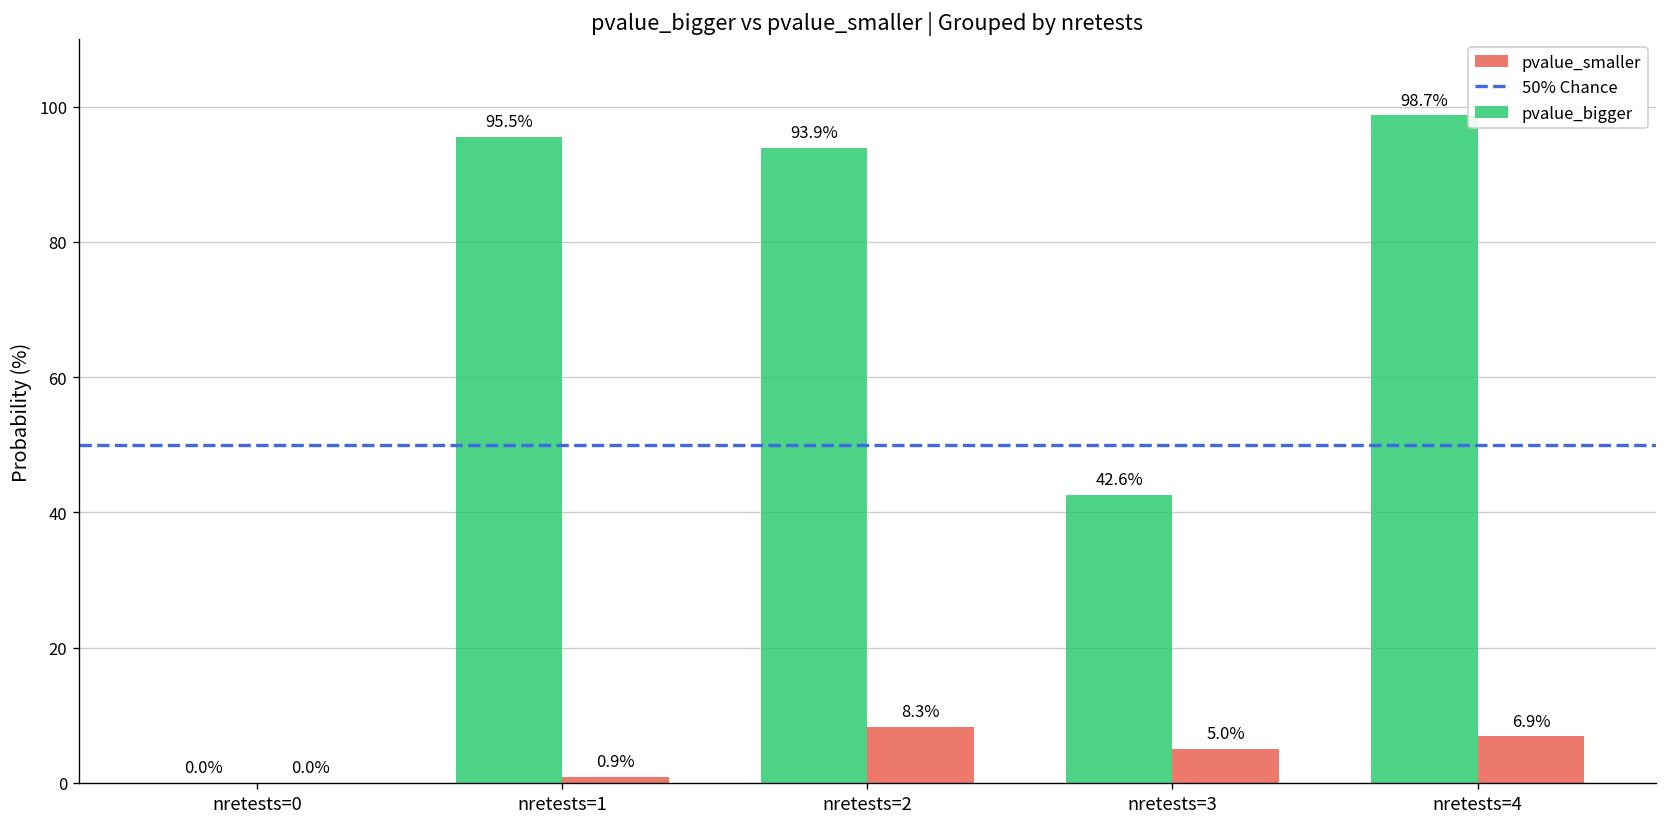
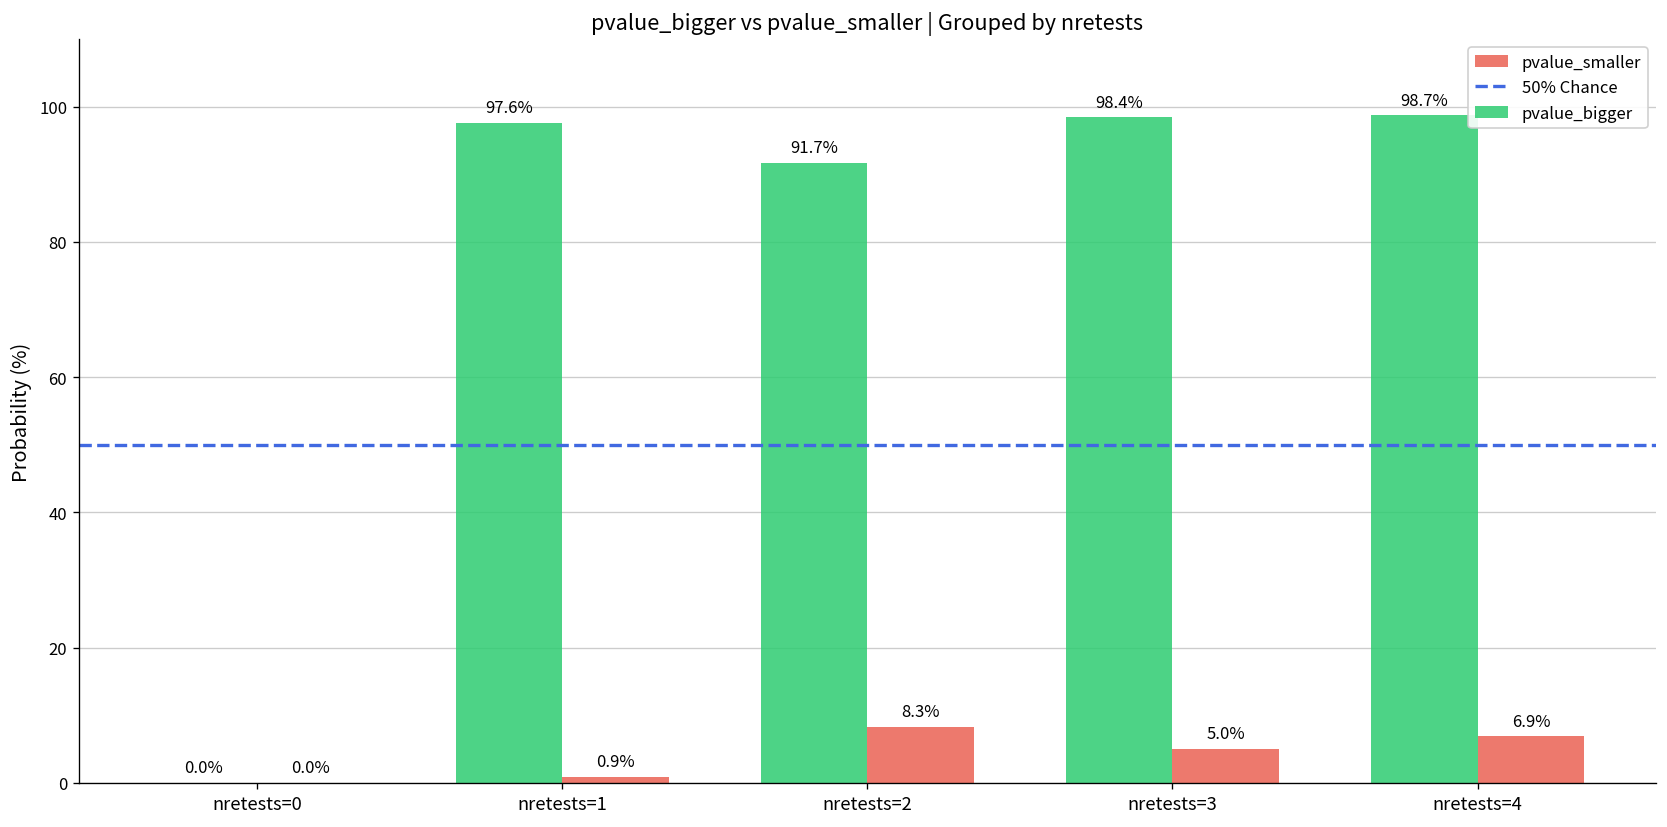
pvalue_bigger, nretests=1: 95.5% -> 97.6%
pvalue_bigger, nretests=2: 93.9% -> 91.7%
pvalue_bigger, nretests=3: 42.6% -> 98.4%
